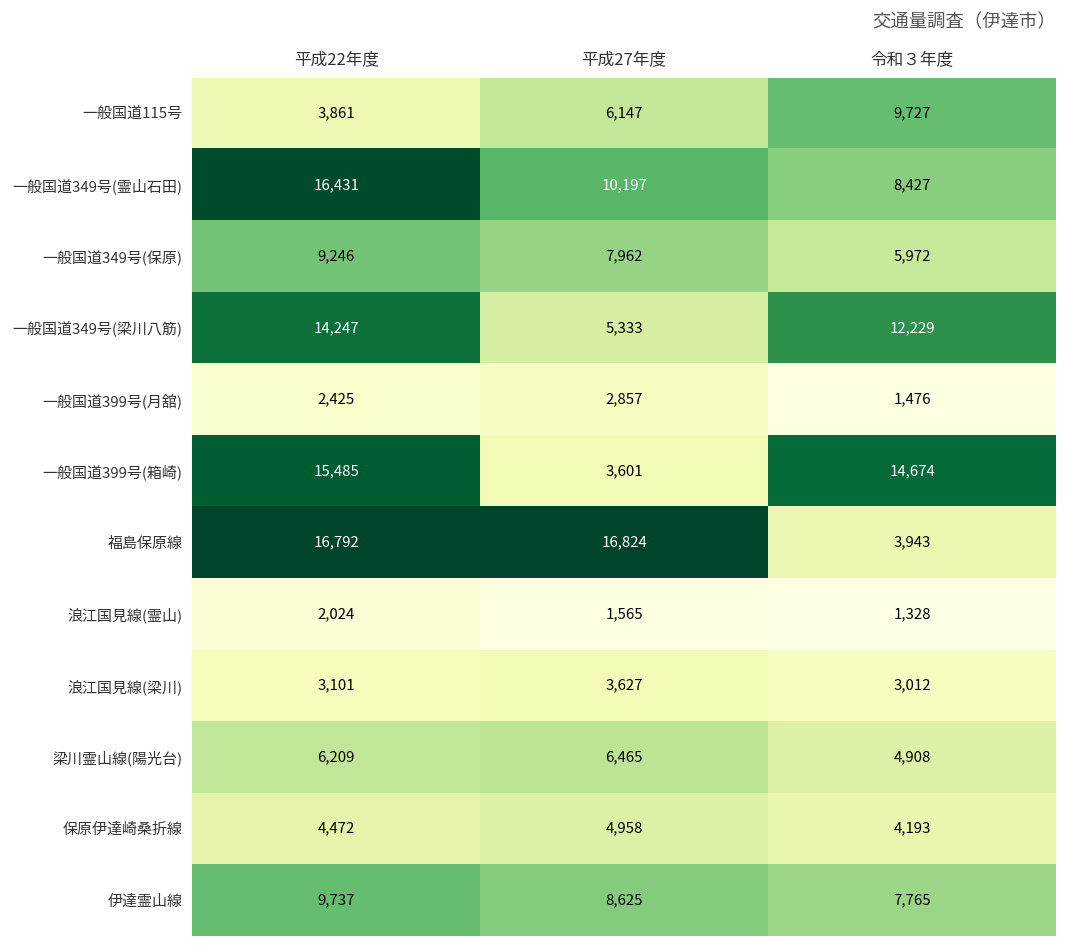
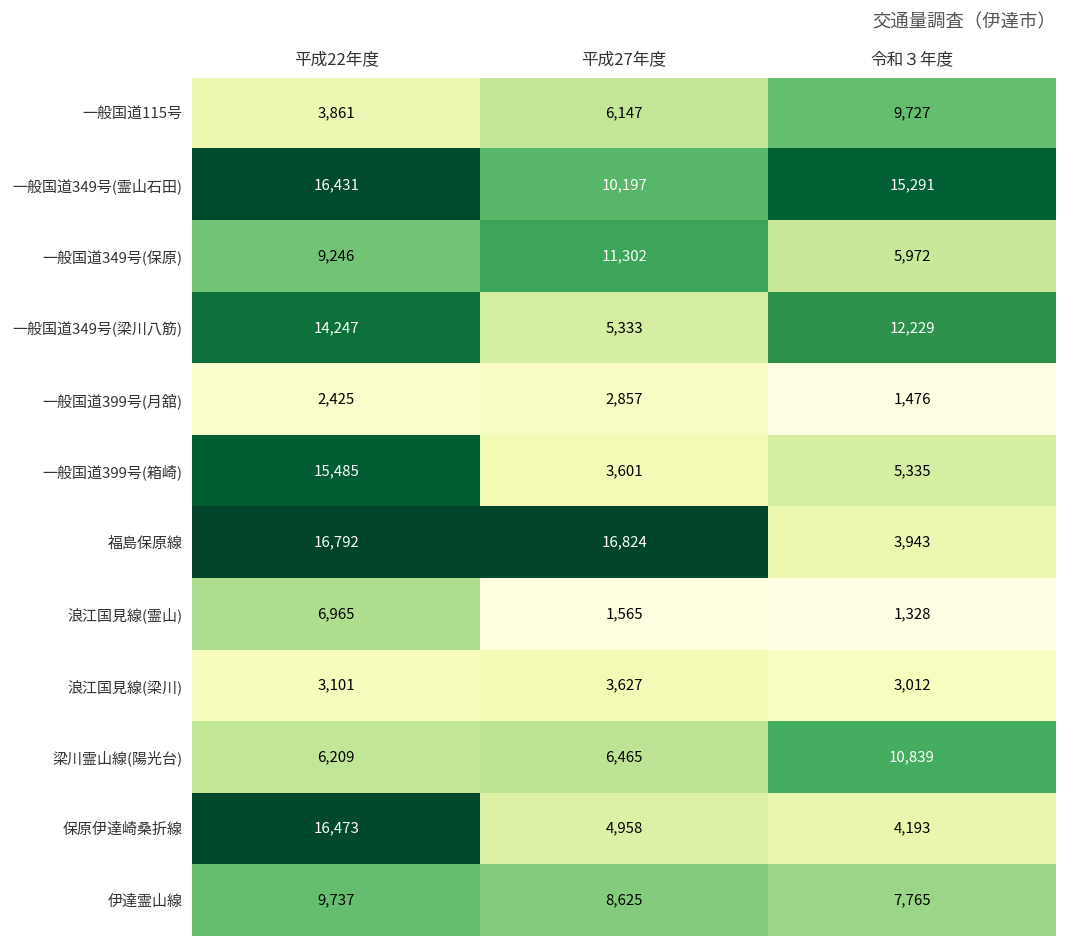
一般国道349号(霊山石田), 令和３年度: 8,427 -> 15,291
一般国道349号(保原), 平成27年度: 7,962 -> 11,302
一般国道399号(箱崎), 令和３年度: 14,674 -> 5,335
浪江国見線(霊山), 平成22年度: 2,024 -> 6,965
梁川霊山線(陽光台), 令和３年度: 4,908 -> 10,839
保原伊達崎桑折線, 平成22年度: 4,472 -> 16,473
